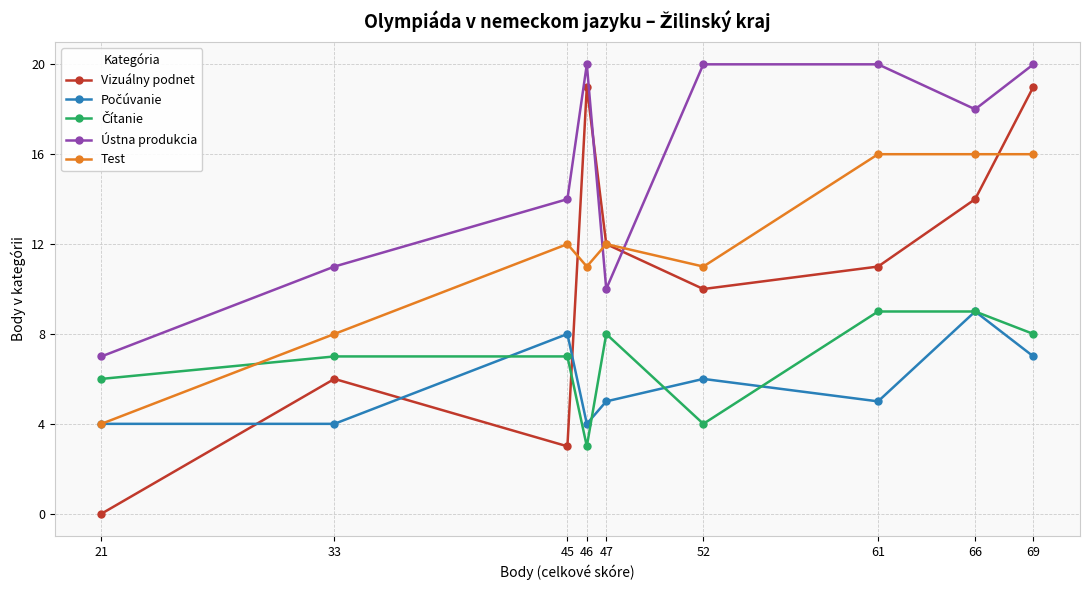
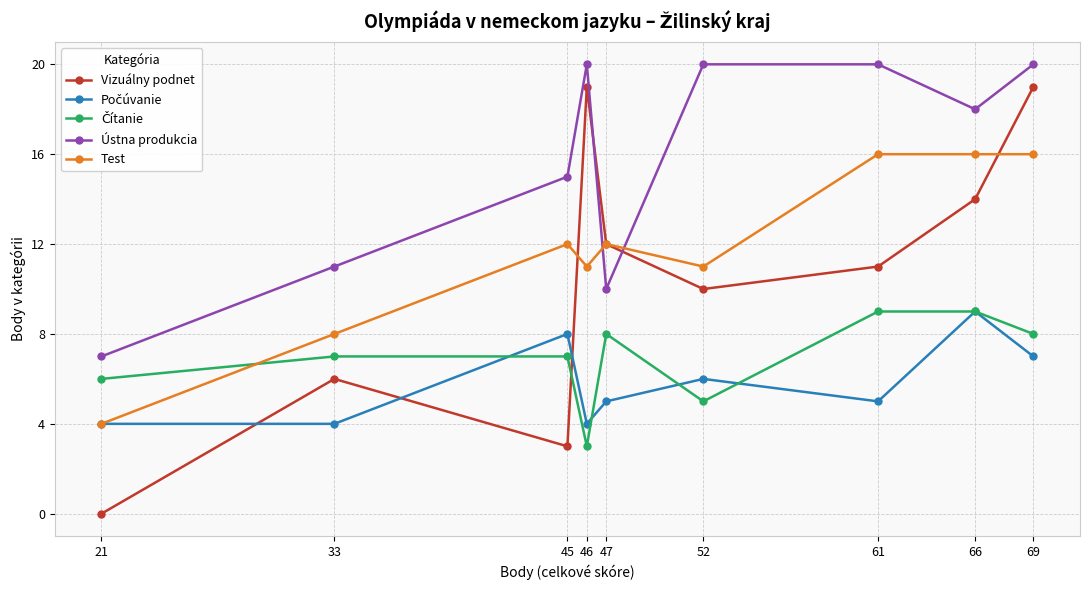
Ústna produkcia, 45: 14 -> 15
Čítanie, 52: 4 -> 5
